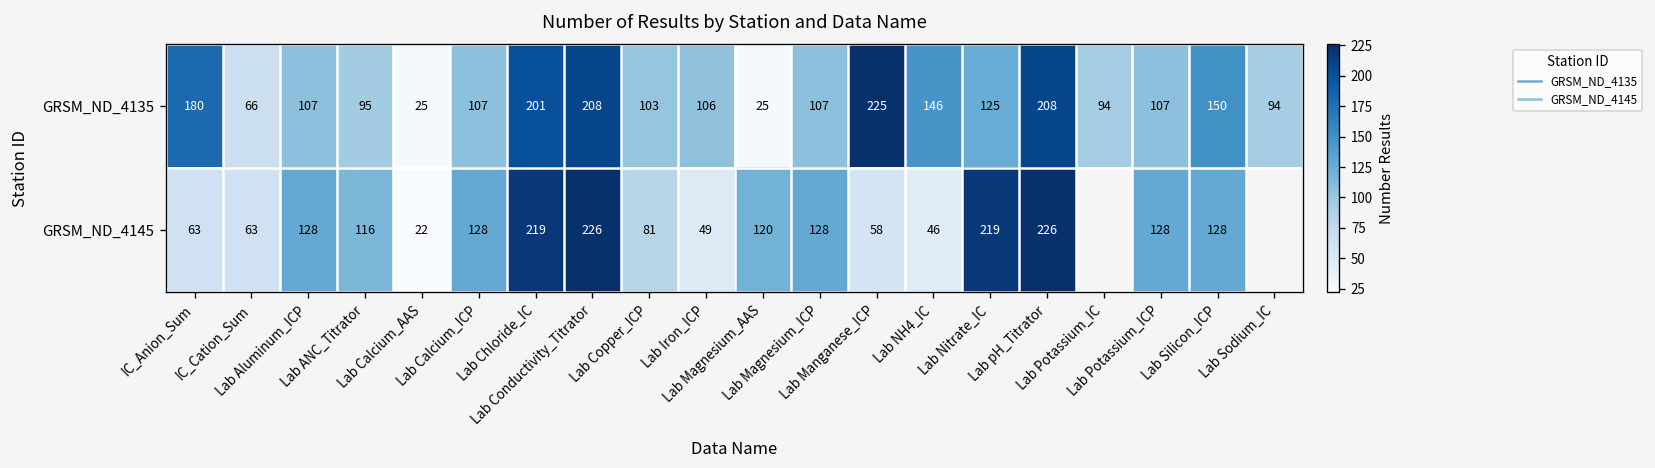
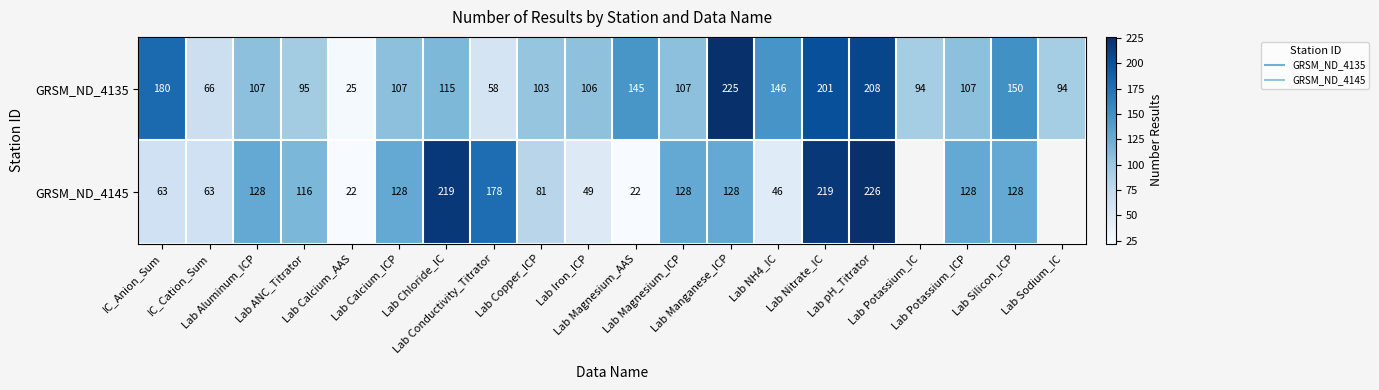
GRSM_ND_4135, Lab Chloride_IC: 201 -> 115
GRSM_ND_4135, Lab Conductivity_Titrator: 208 -> 58
GRSM_ND_4135, Lab Magnesium_AAS: 25 -> 145
GRSM_ND_4135, Lab Nitrate_IC: 125 -> 201
GRSM_ND_4145, Lab Conductivity_Titrator: 226 -> 178
GRSM_ND_4145, Lab Magnesium_AAS: 120 -> 22
GRSM_ND_4145, Lab Manganese_ICP: 58 -> 128
